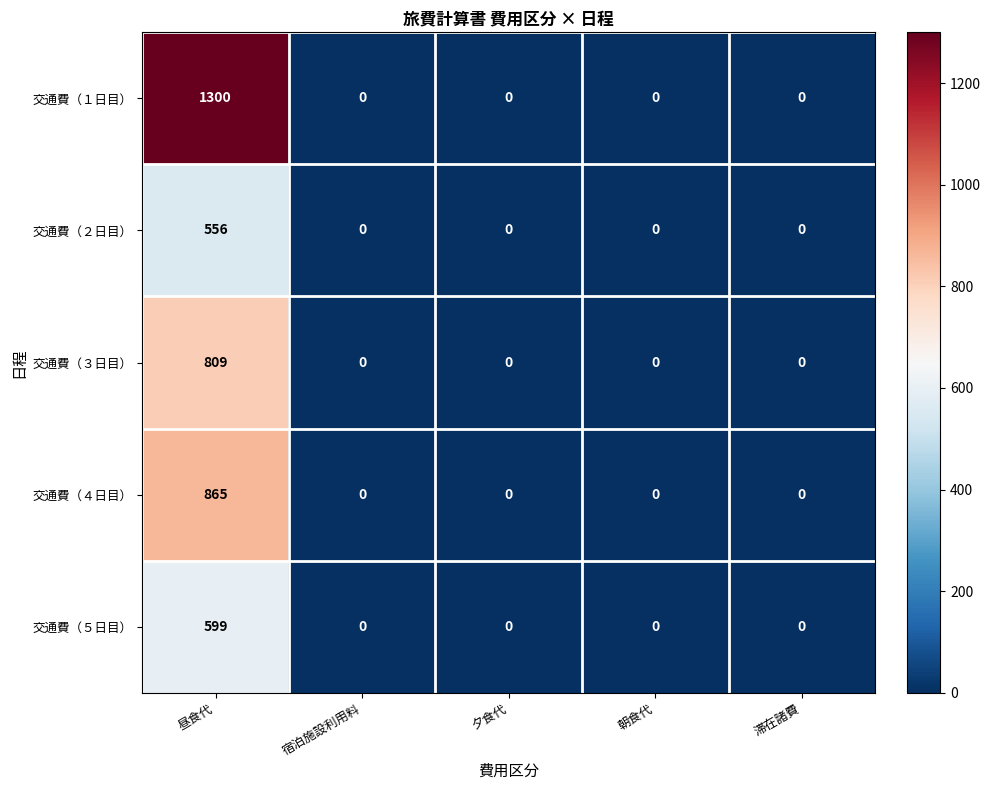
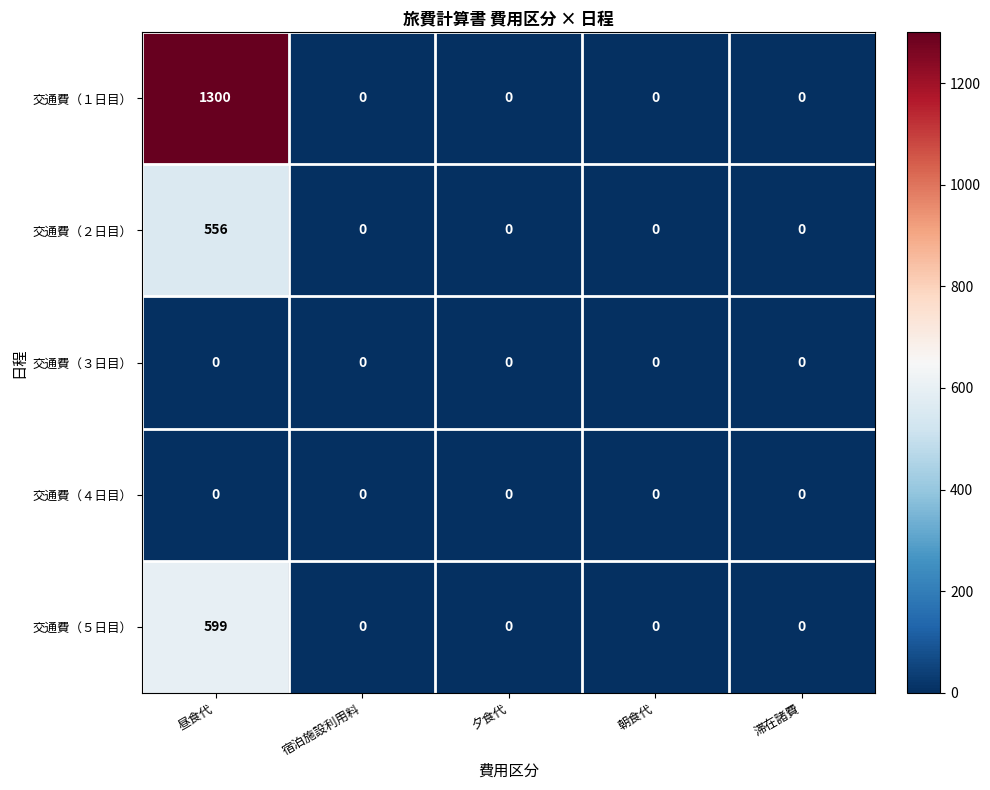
交通費（３日目）, 昼食代: 809 -> 0
交通費（４日目）, 昼食代: 865 -> 0
